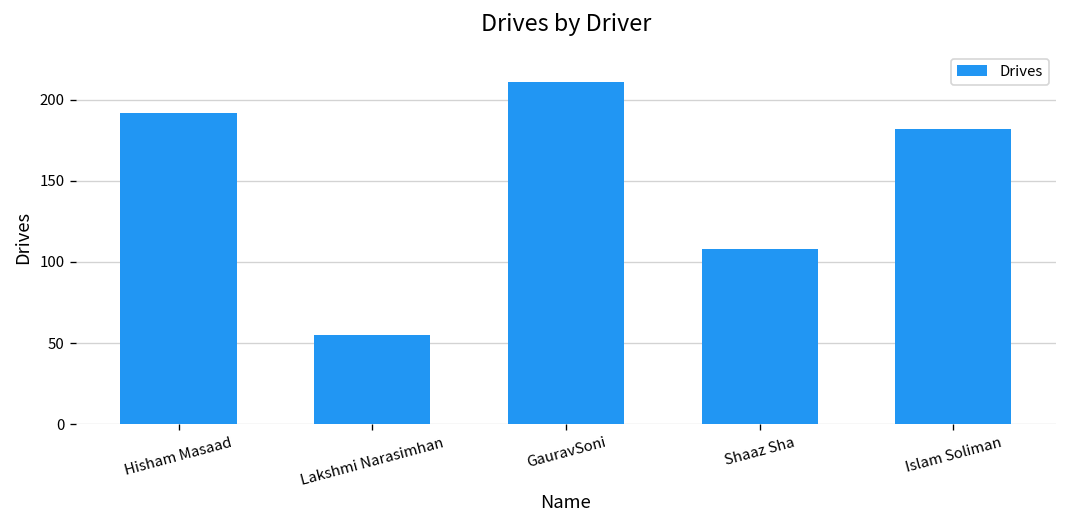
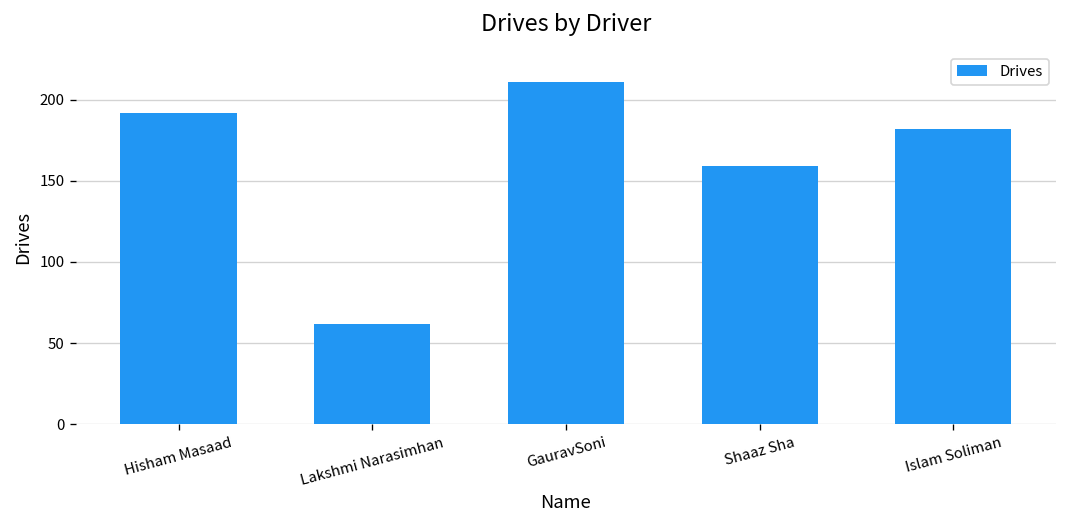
Lakshmi Narasimhan: 55 -> 62
Shaaz Sha: 108 -> 159
